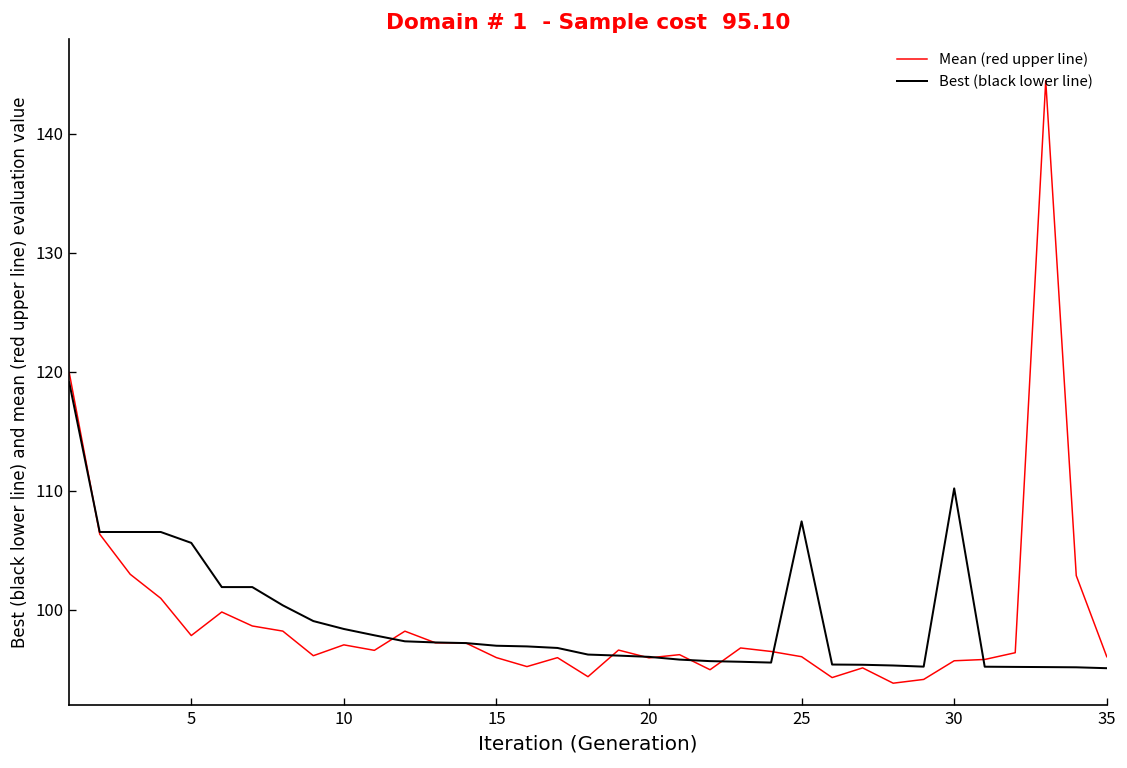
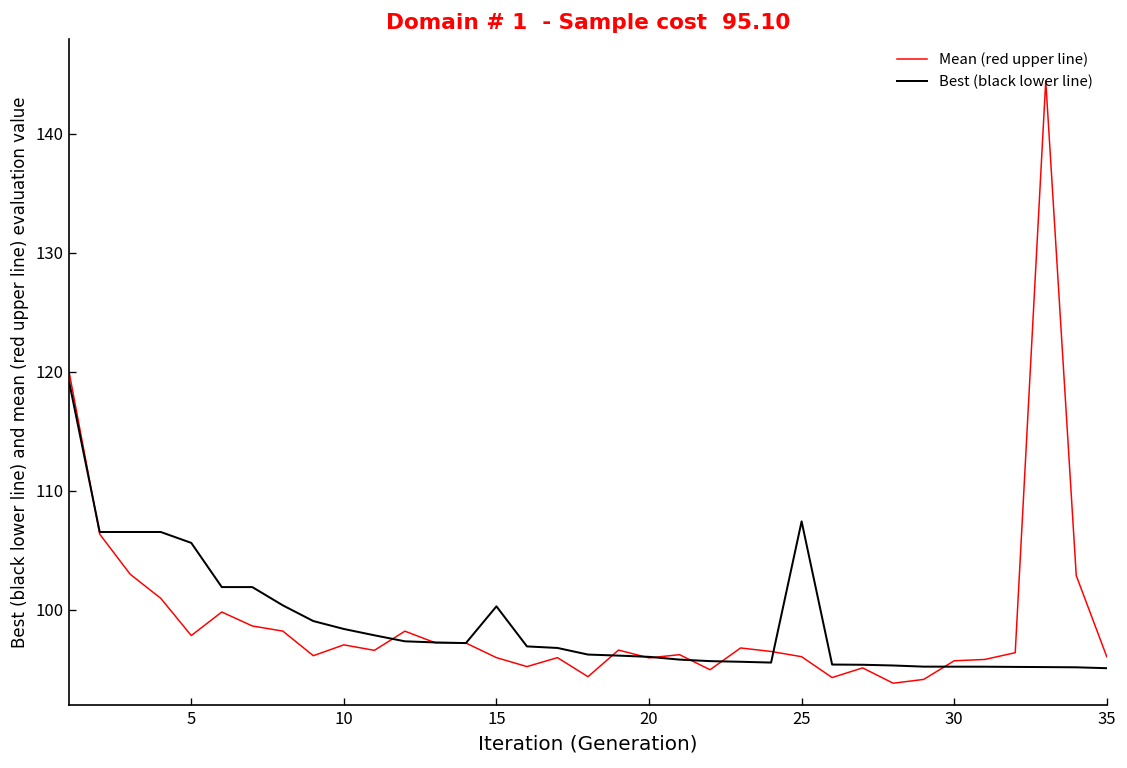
Best (black lower line), 15: 97 -> 100
Best (black lower line), 30: 110 -> 95
